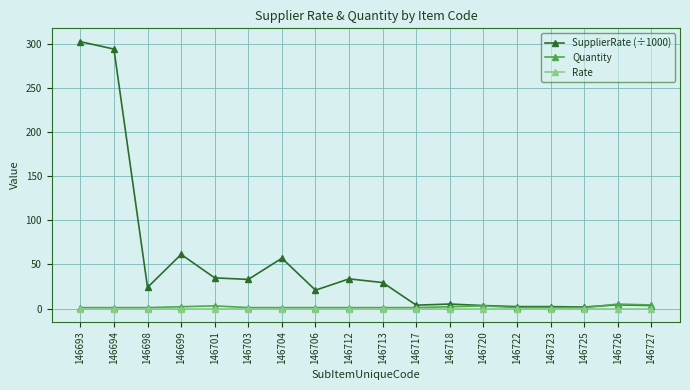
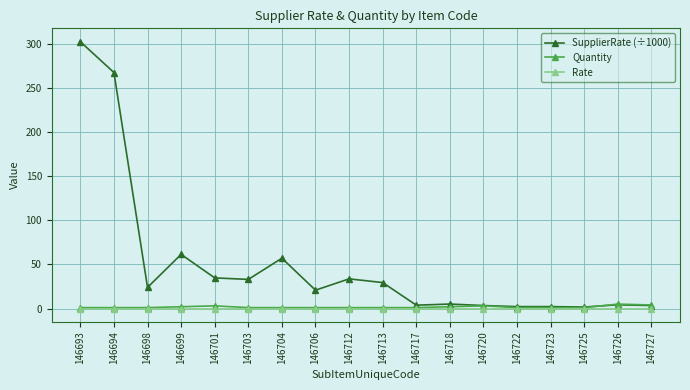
SupplierRate (÷1000), 146694: 290 -> 270
